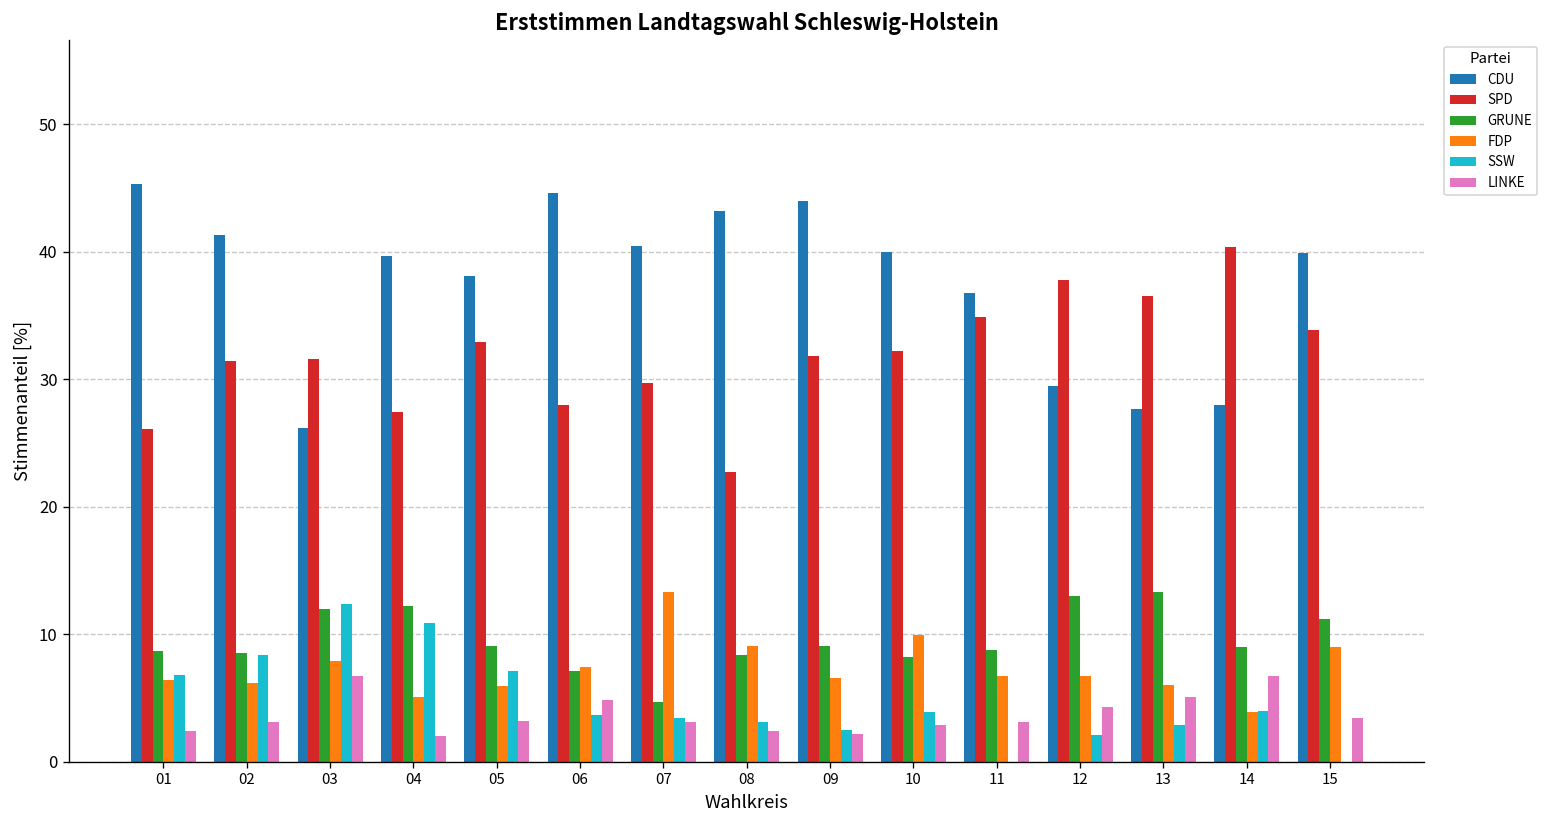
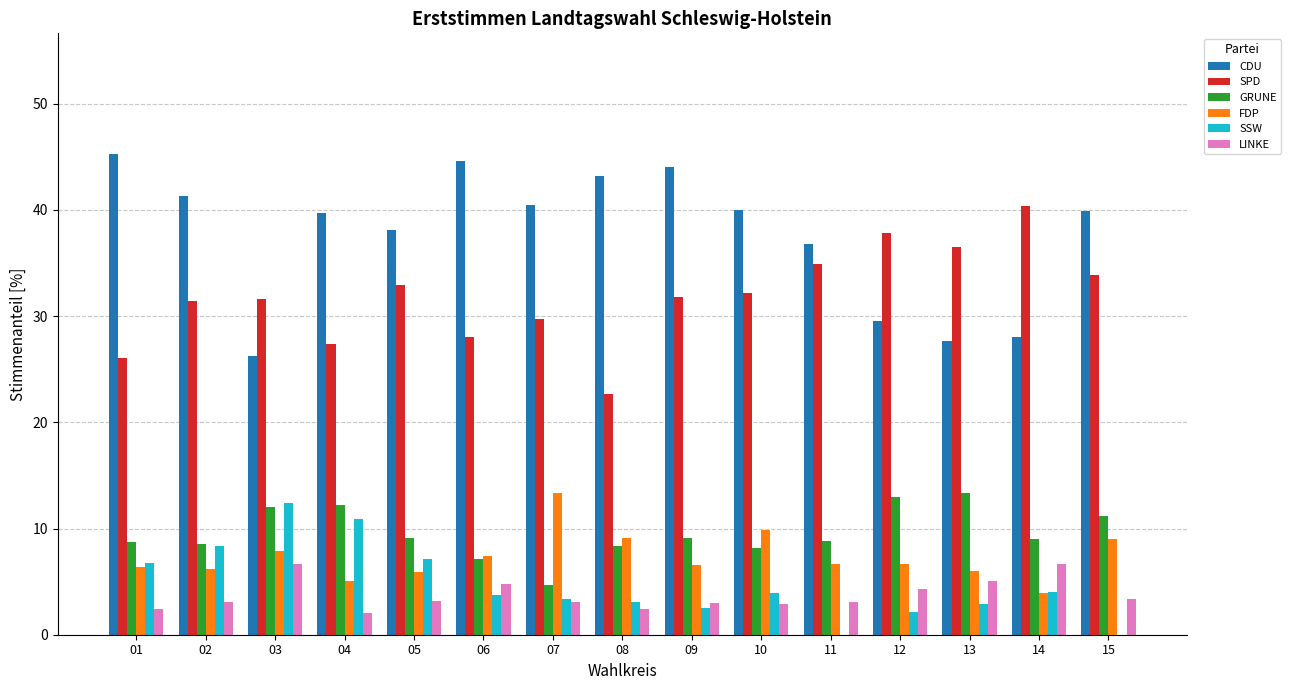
LINKE, 09: 2.2 -> 3.0
